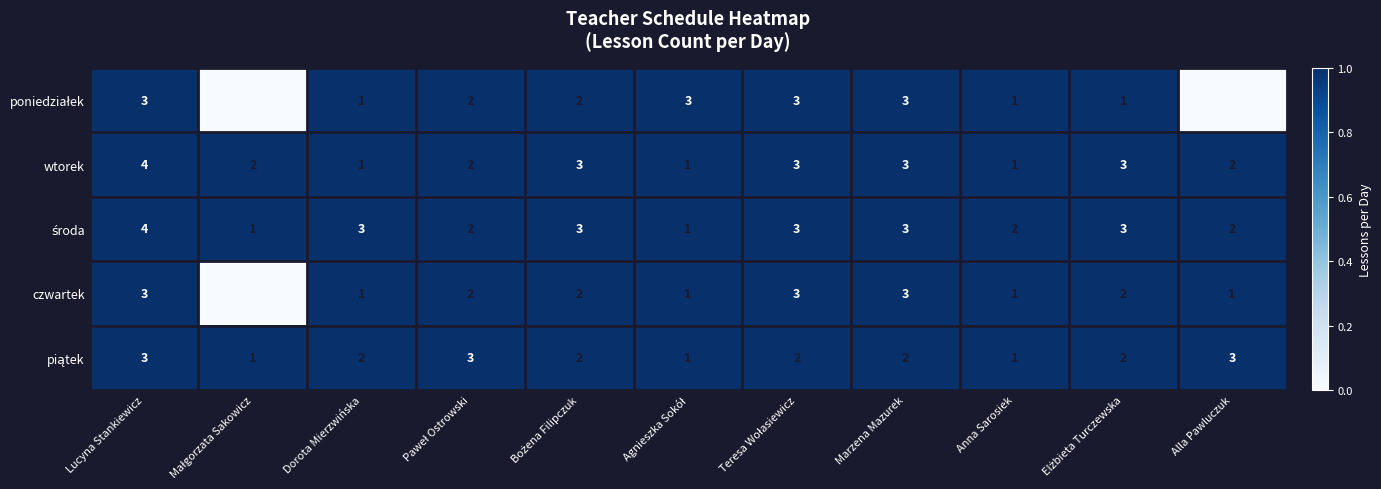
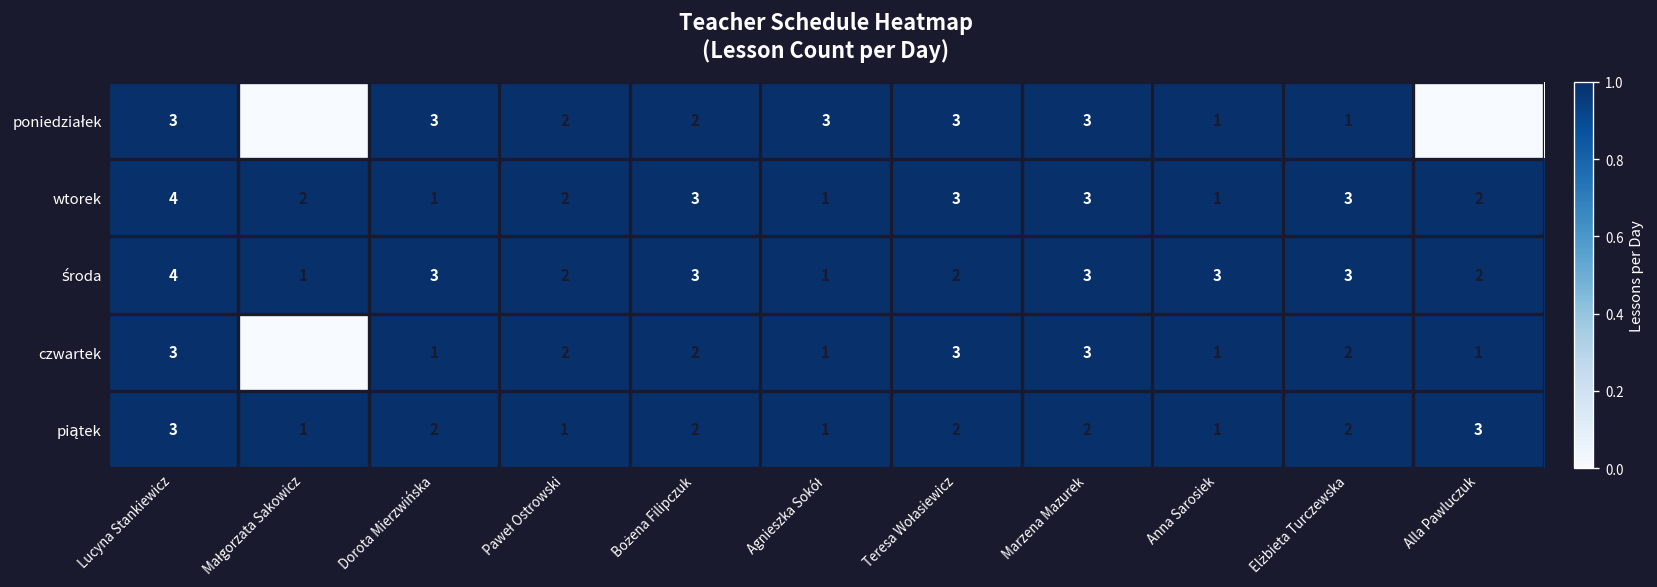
poniedziałek, Dorota Mierzwińska: 1 -> 3
środa, Teresa Wołasiewicz: 3 -> 2
środa, Anna Sarosiek: 2 -> 3
piątek, Paweł Ostrowski: 3 -> 1
